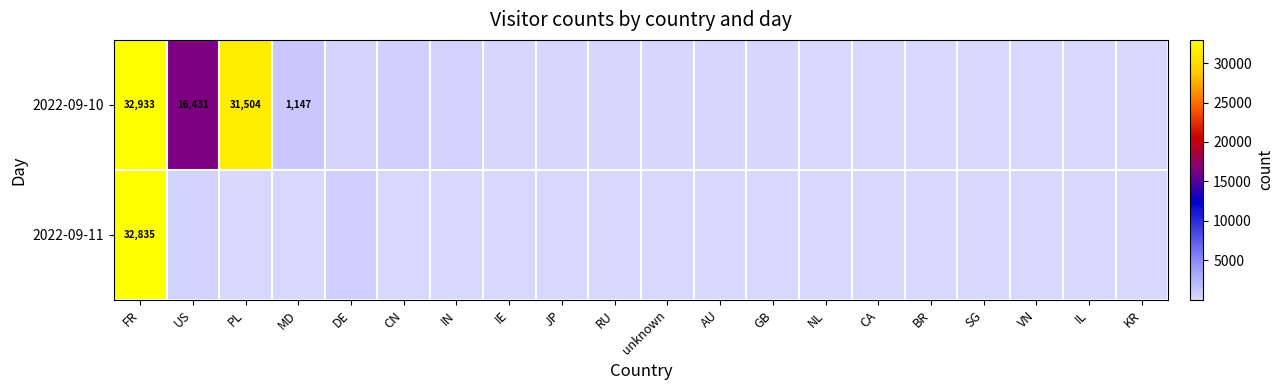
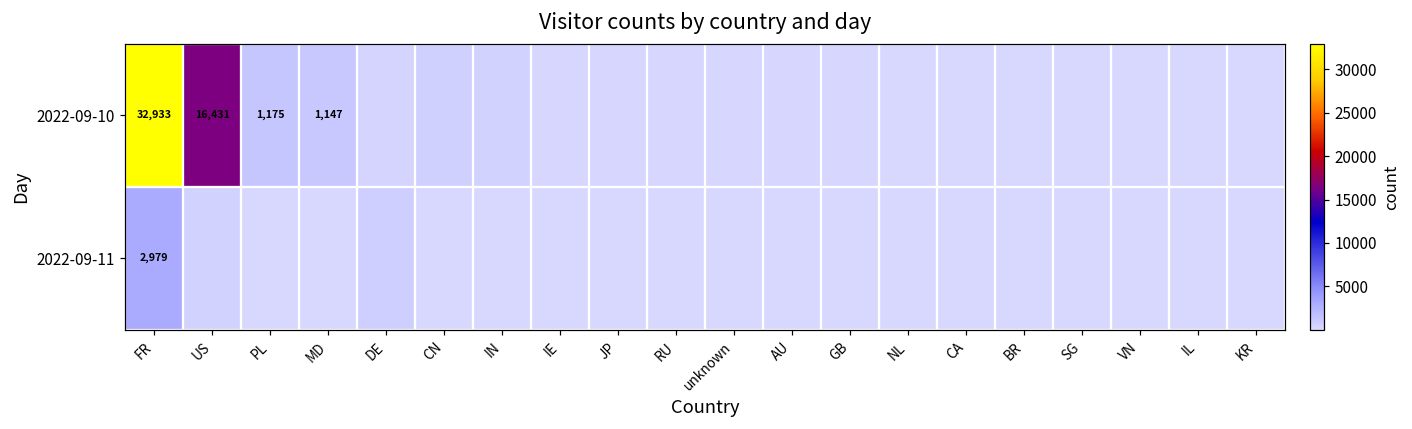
2022-09-10, PL: 31,504 -> 1,175
2022-09-11, FR: 32,835 -> 2,979
